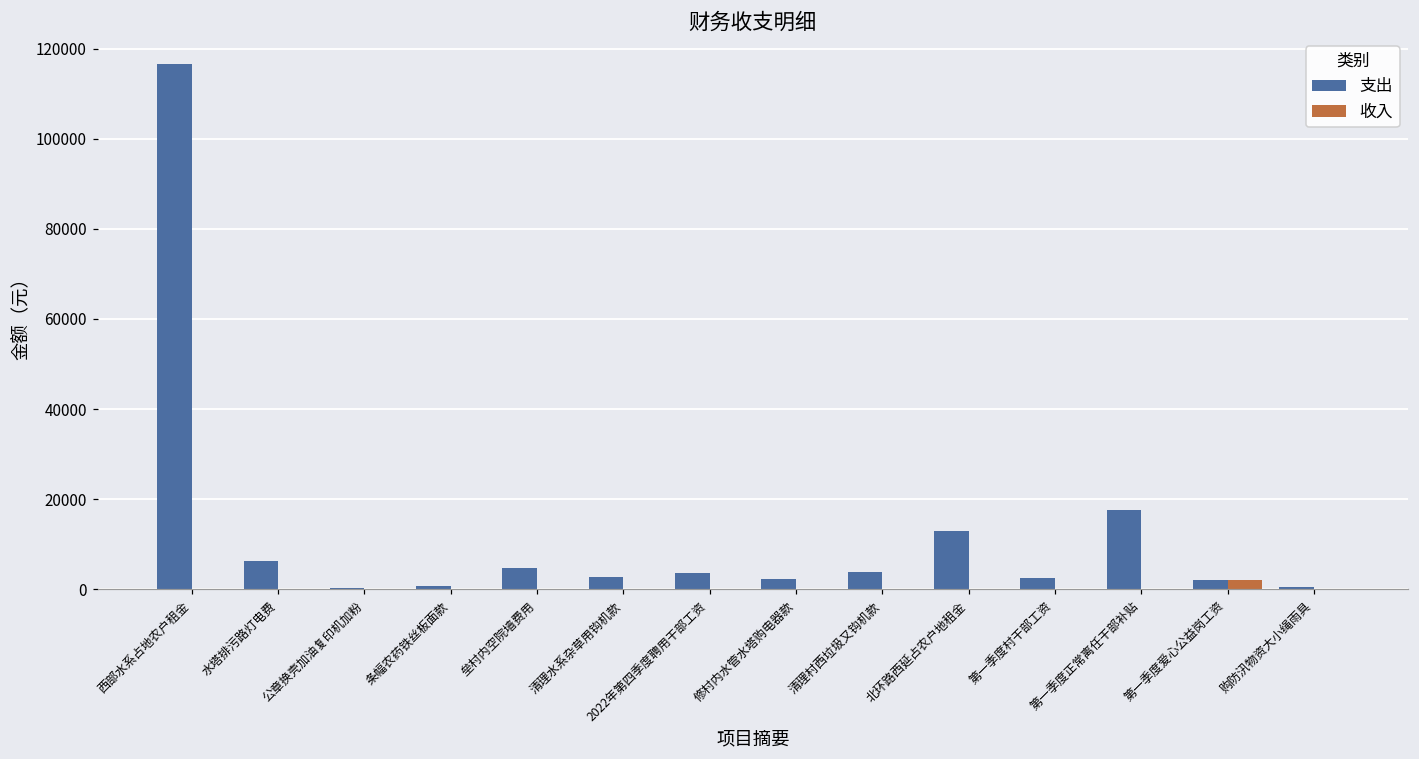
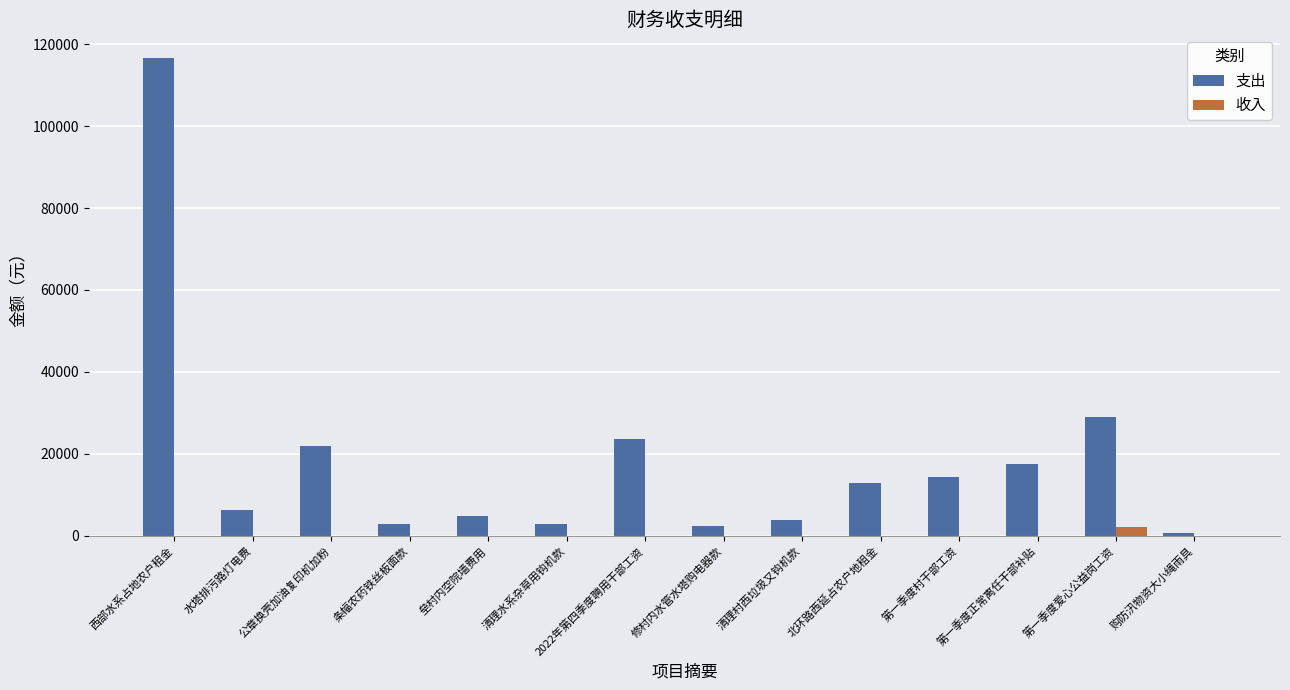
支出, 公章换壳加油复印机加粉: 0 -> 22000
支出, 条幅农药铁丝板面款: 1000 -> 3000
支出, 2022年第四季度聘用干部工资: 4000 -> 24000
支出, 第一季度村干部工资: 3000 -> 14000
支出, 第一季度爱心公益岗工资: 2000 -> 29000
